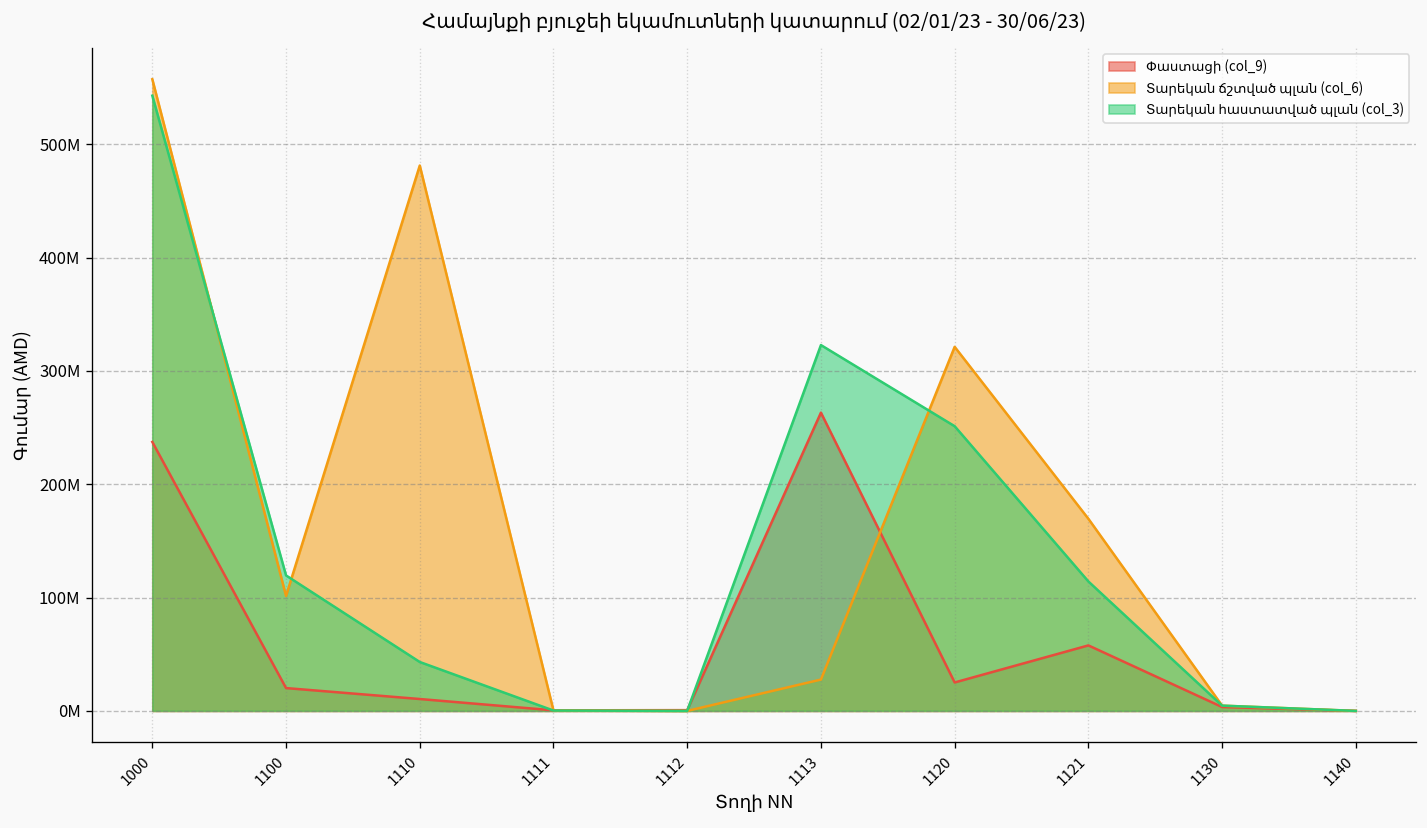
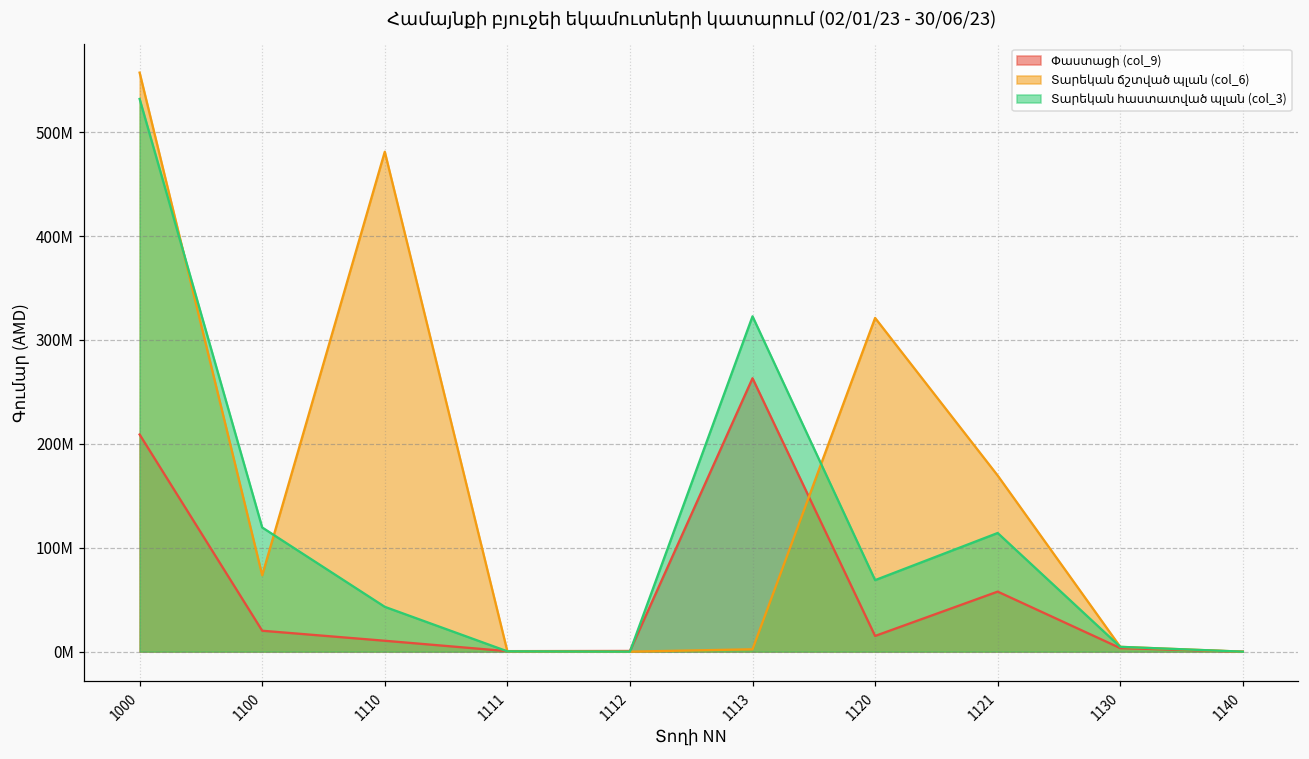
Փաստացի (col_9), 1000: 240000000 -> 210000000
Տարեկան հաստատված պլան (col_3), 1000: 540000000 -> 530000000
Տարեկան ճշտված պլան (col_6), 1100: 100000000 -> 70000000
Տարեկան ճշտված պլան (col_6), 1113: 30000000 -> 0
Փաստացի (col_9), 1120: 30000000 -> 20000000
Տարեկան հաստատված պլան (col_3), 1120: 250000000 -> 70000000
